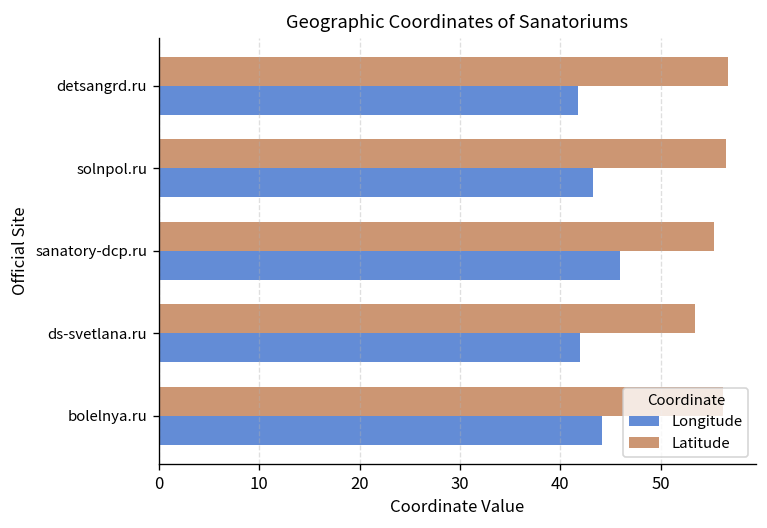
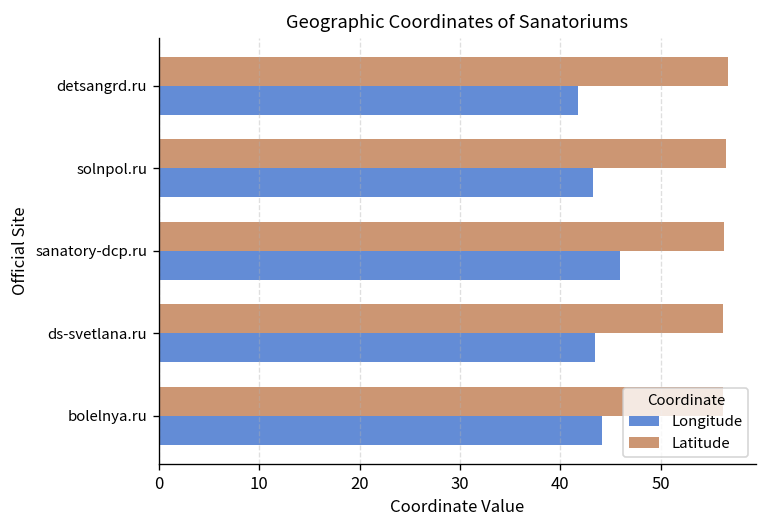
Latitude, sanatory-dcp.ru: 55 -> 56
Latitude, ds-svetlana.ru: 53 -> 56
Longitude, ds-svetlana.ru: 42 -> 43
